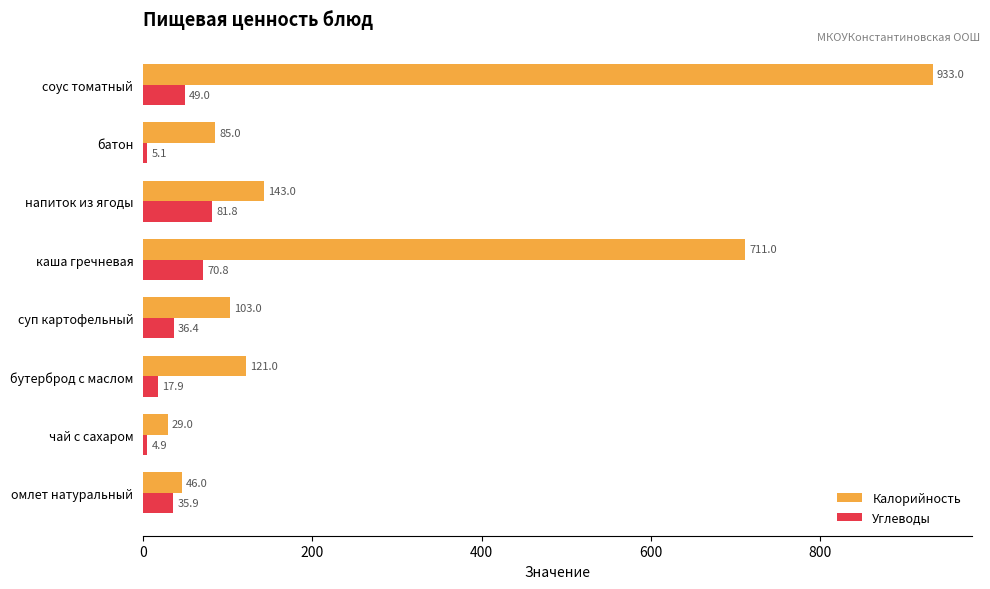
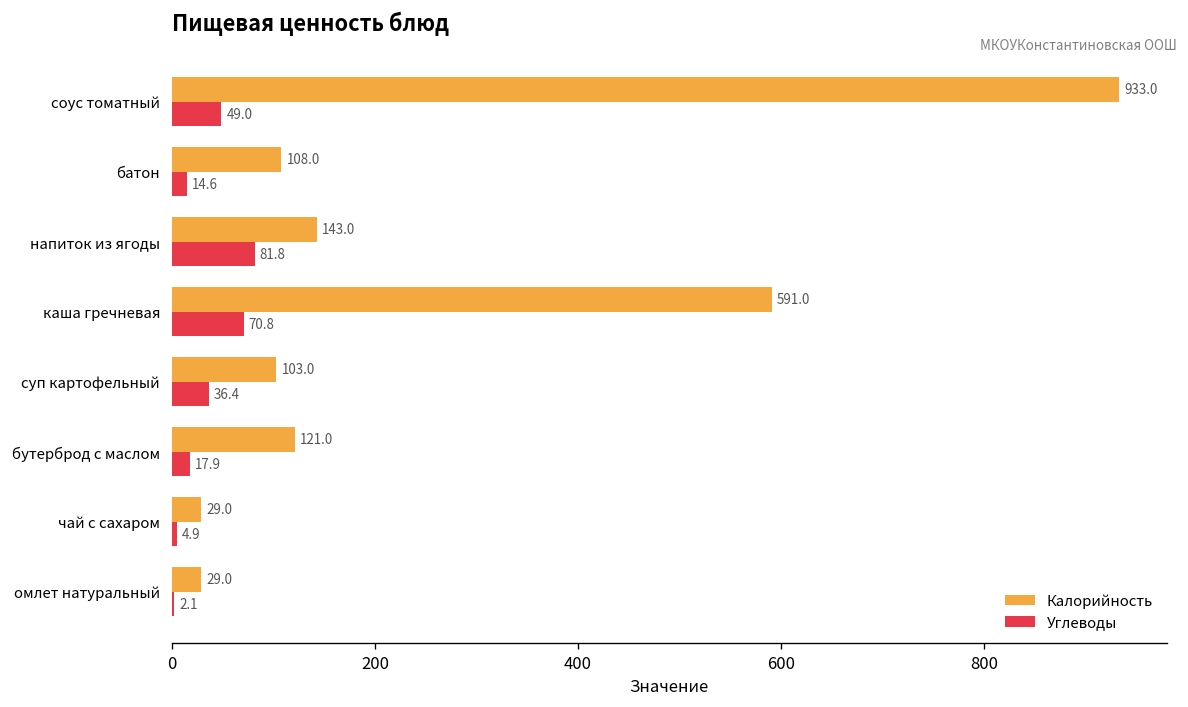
Калорийность, батон: 85.0 -> 108.0
Углеводы, батон: 5.1 -> 14.6
Калорийность, каша гречневая: 711.0 -> 591.0
Калорийность, омлет натуральный: 46.0 -> 29.0
Углеводы, омлет натуральный: 35.9 -> 2.1
